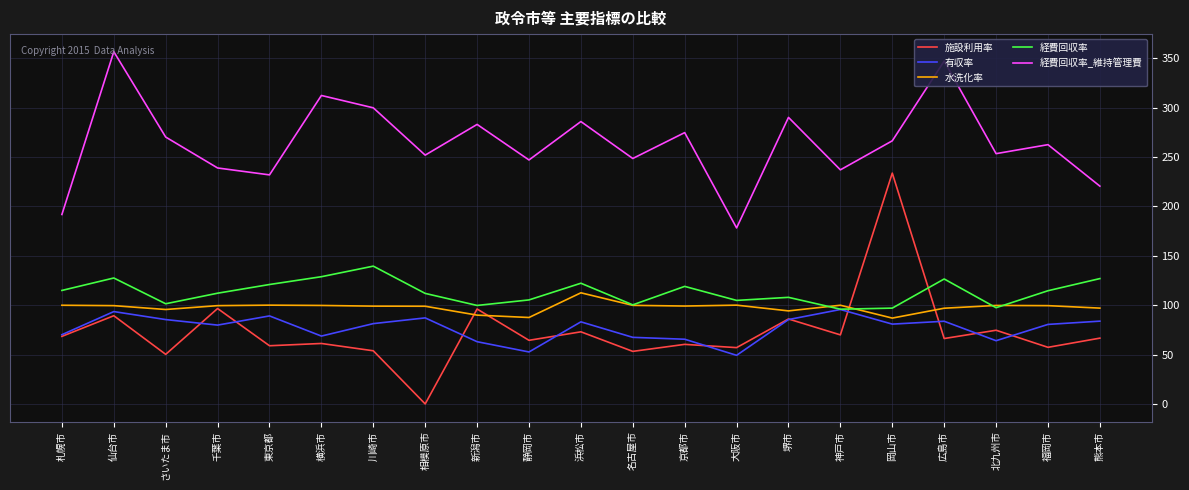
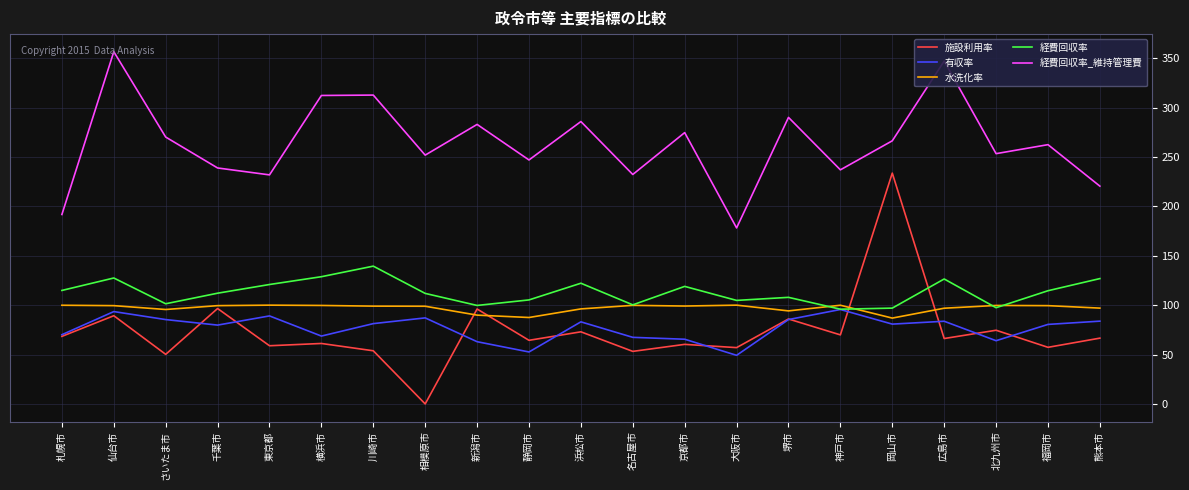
経費回収率_維持管理費, 川崎市: 300 -> 310
水洗化率, 浜松市: 110 -> 100
経費回収率_維持管理費, 名古屋市: 250 -> 230
